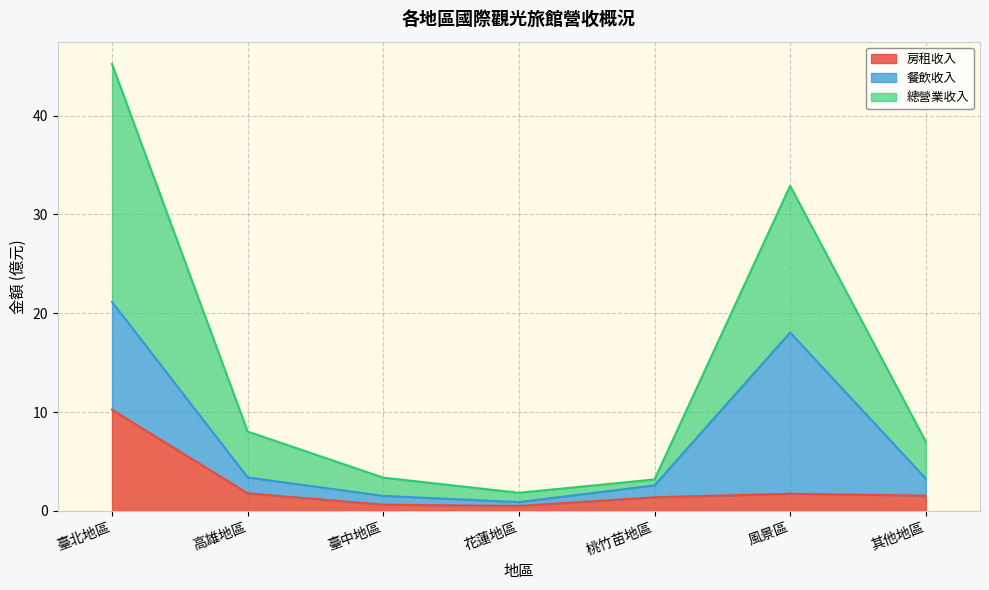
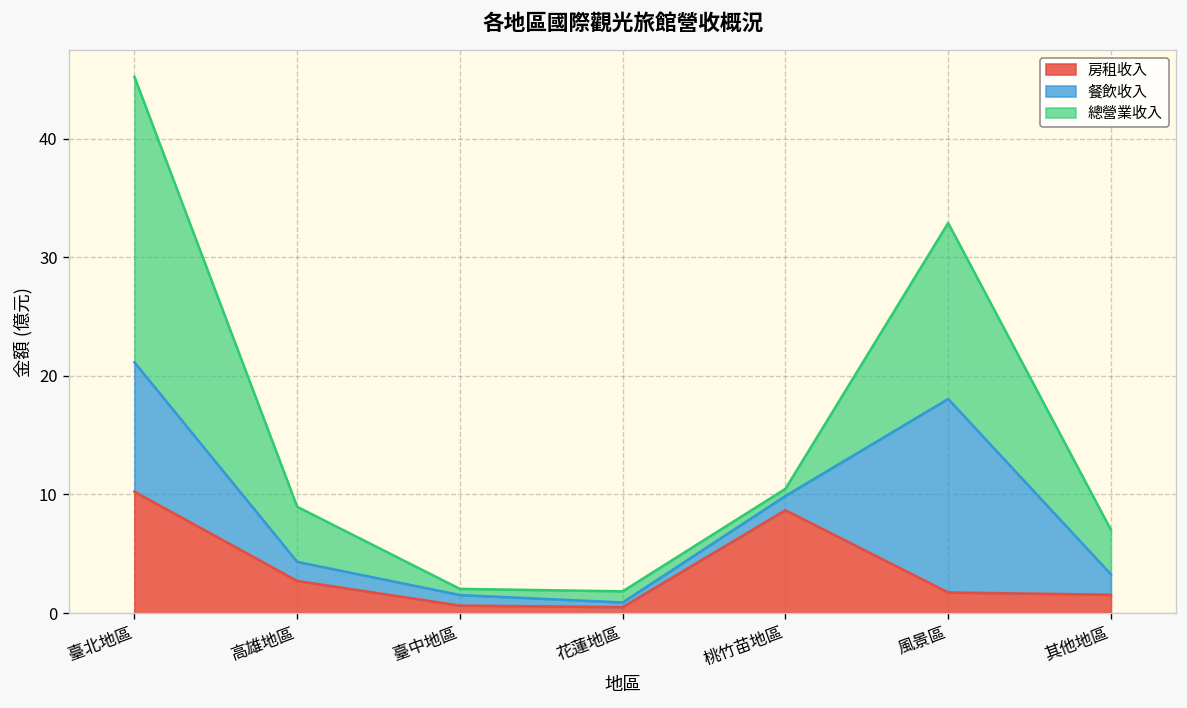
房租收入, 高雄地區: 2 -> 3
總營業收入, 臺中地區: 2 -> 1
房租收入, 桃竹苗地區: 1 -> 9
